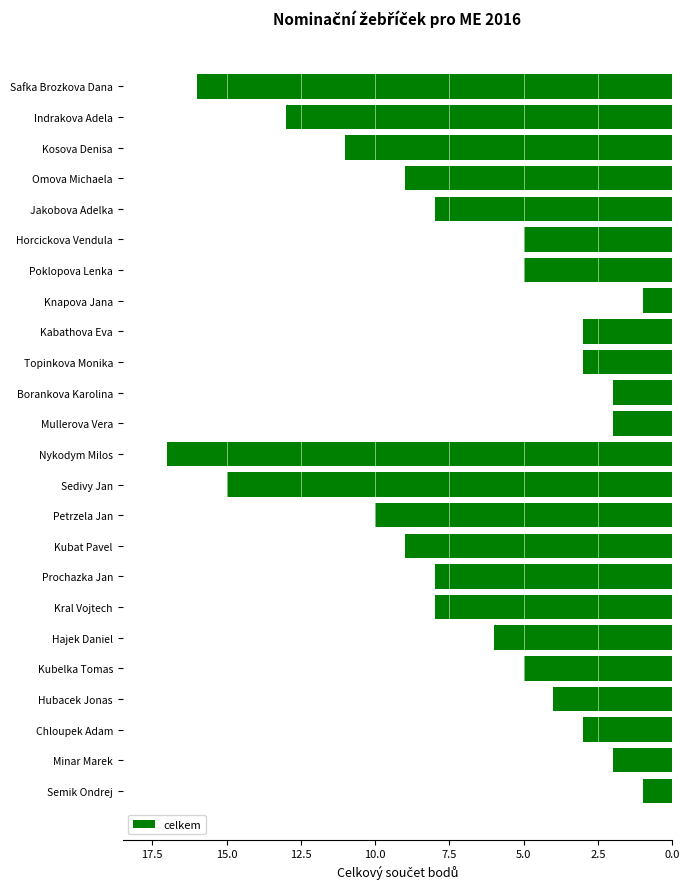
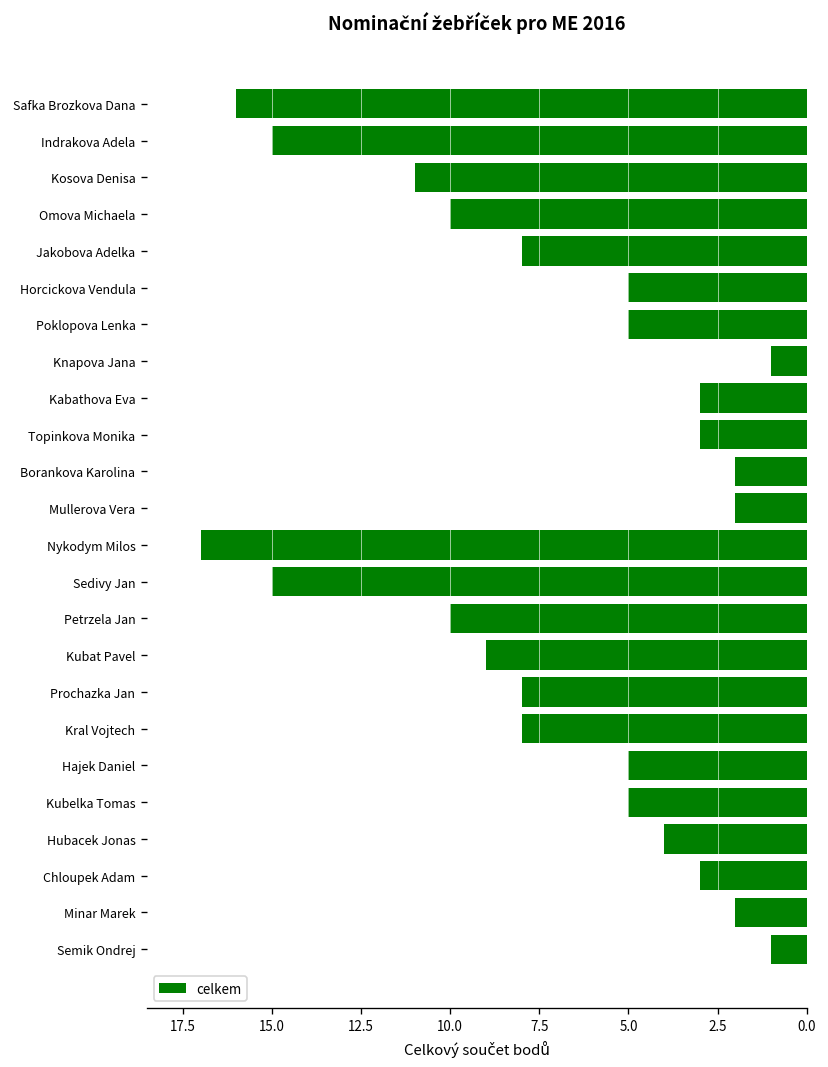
Indrakova Adela: 13 -> 15
Omova Michaela: 9 -> 10
Hajek Daniel: 6 -> 5
